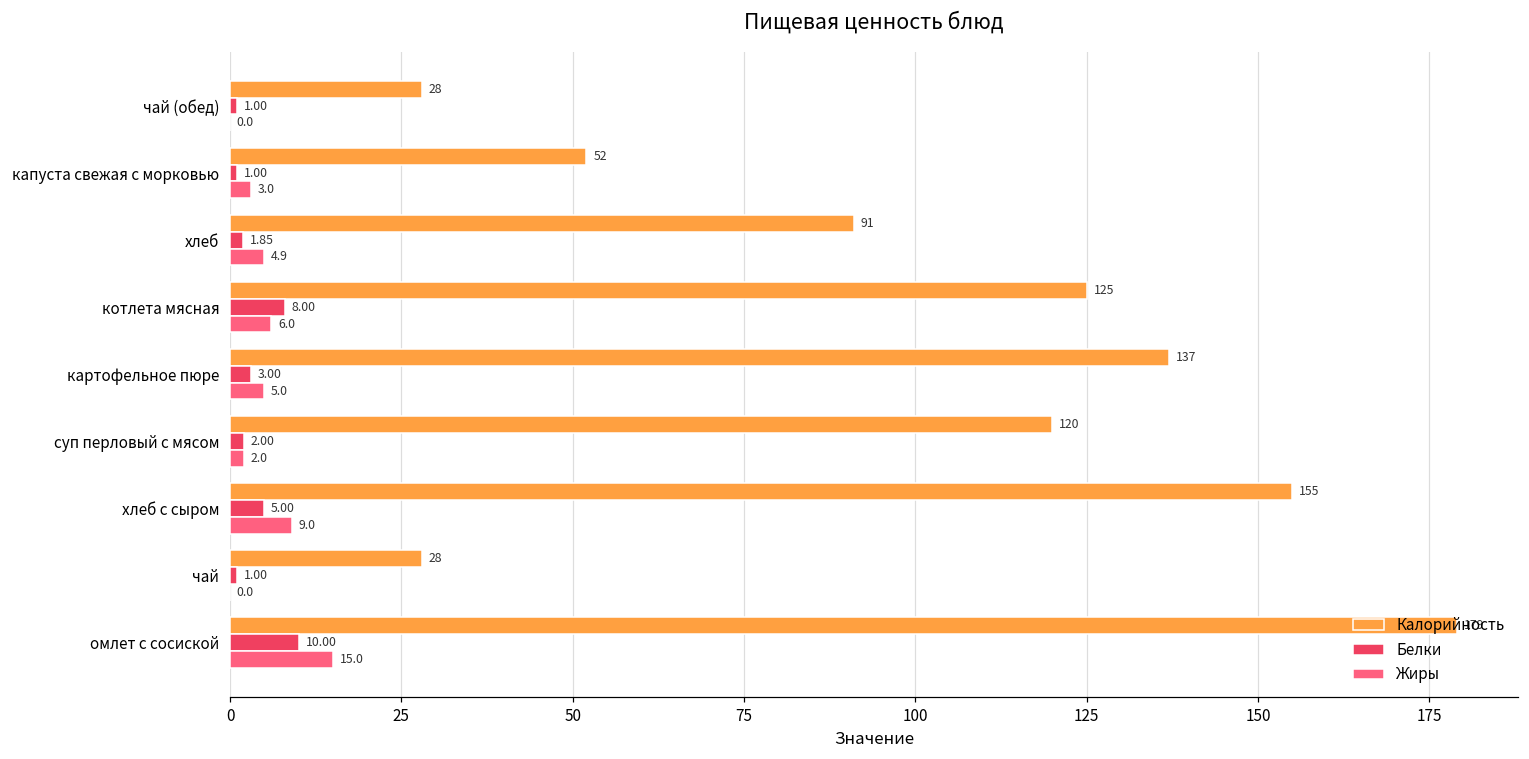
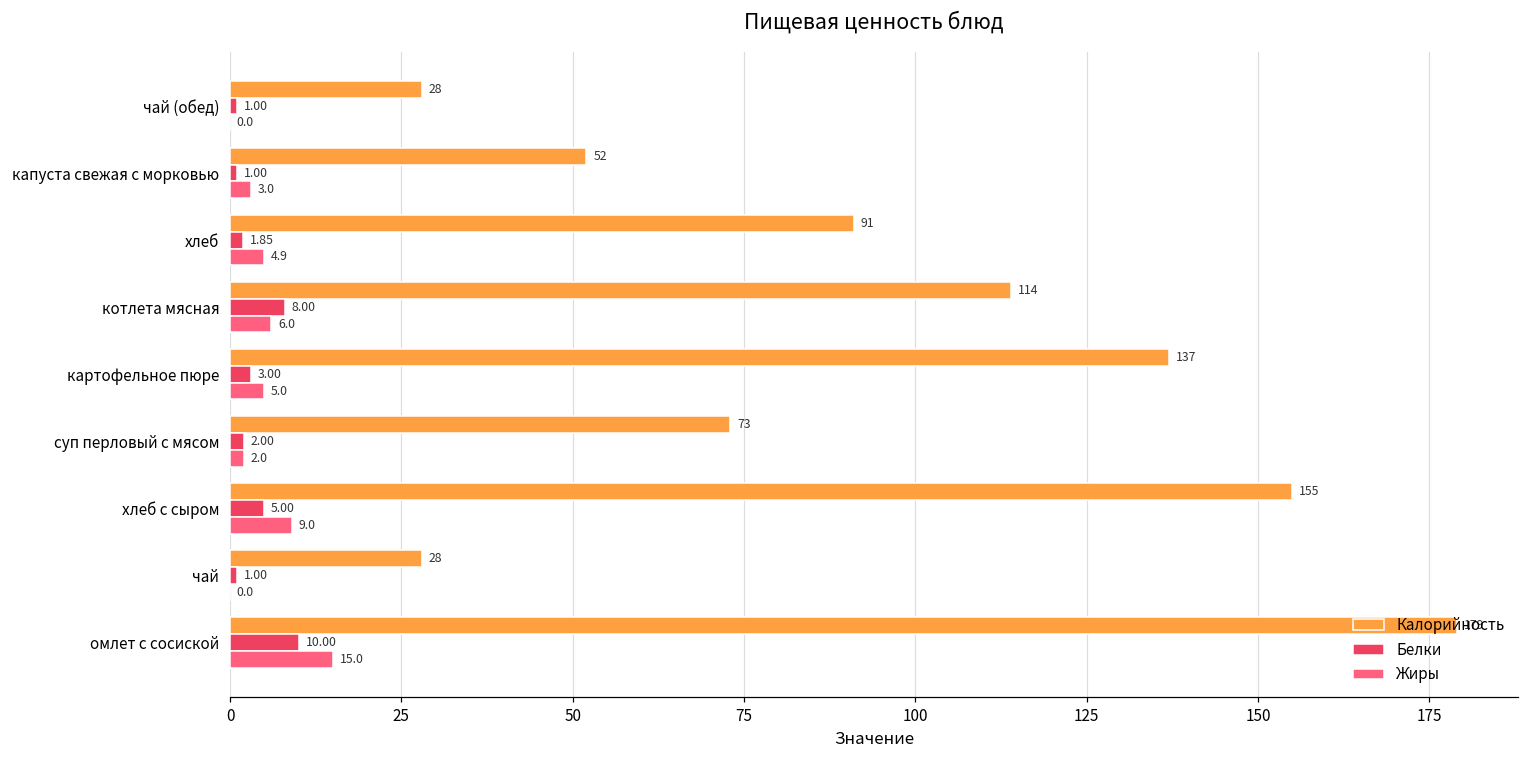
Калорийность, котлета мясная: 125 -> 114
Калорийность, суп перловый с мясом: 120 -> 73
